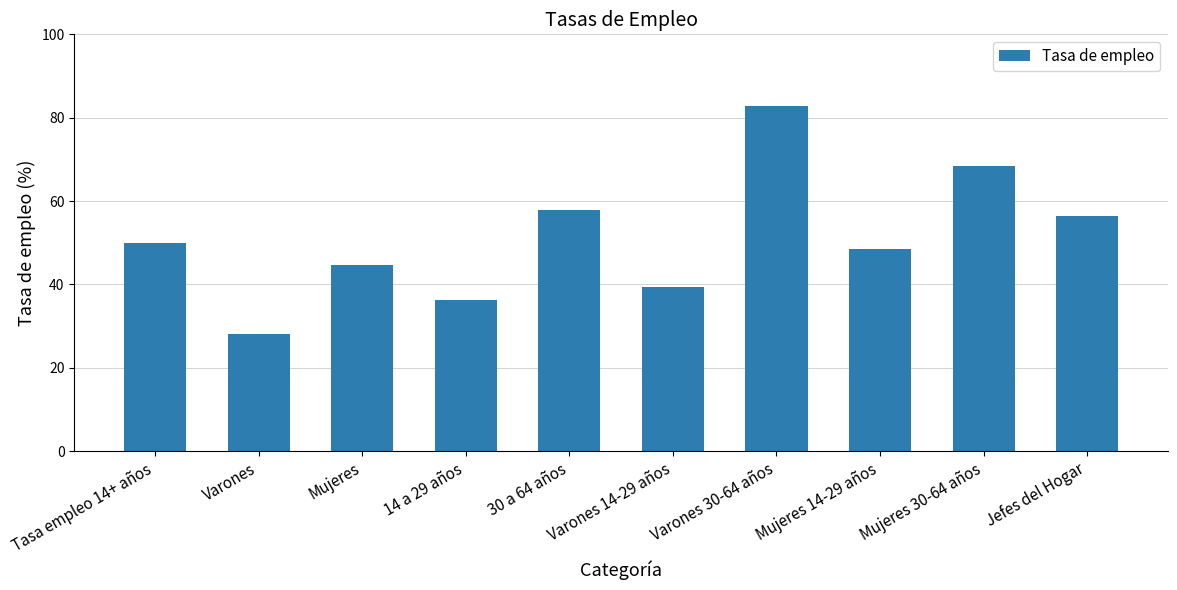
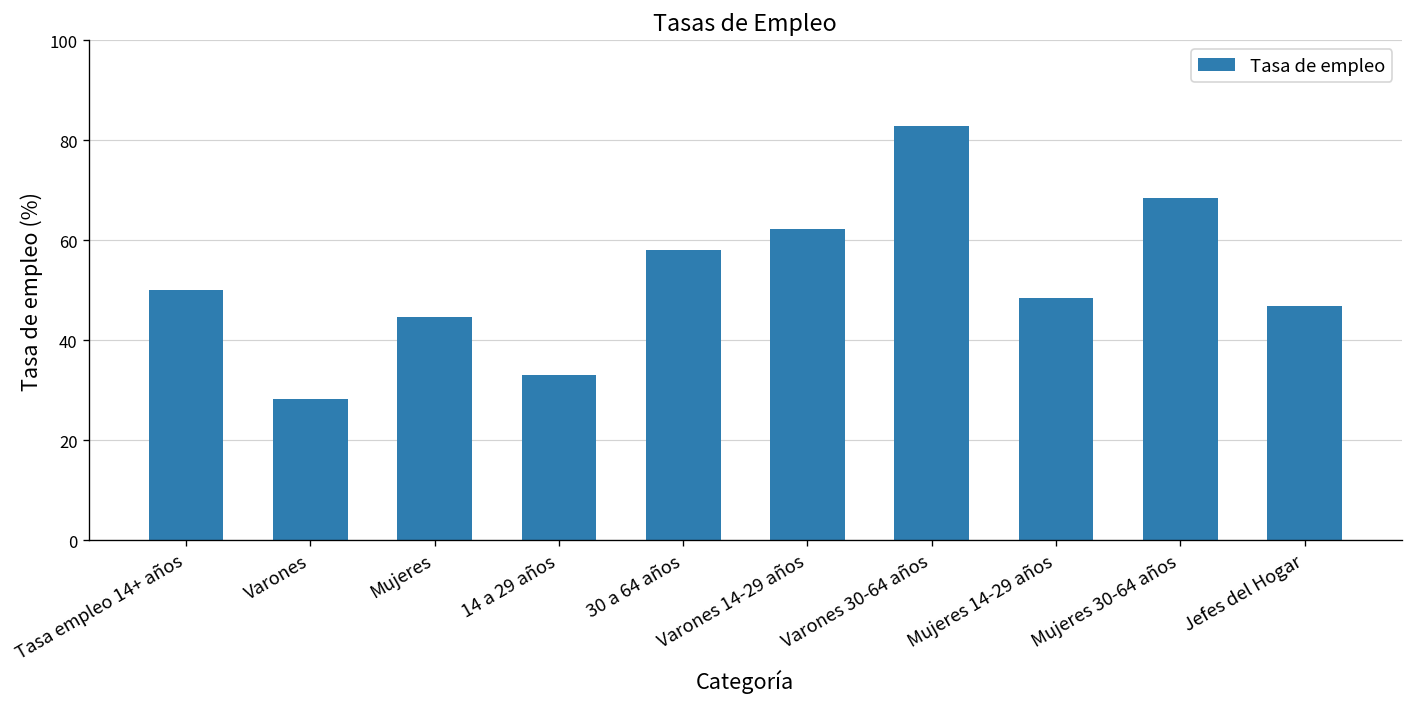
14 a 29 años: 36 -> 33
Varones 14-29 años: 39 -> 62
Jefes del Hogar: 56 -> 47
